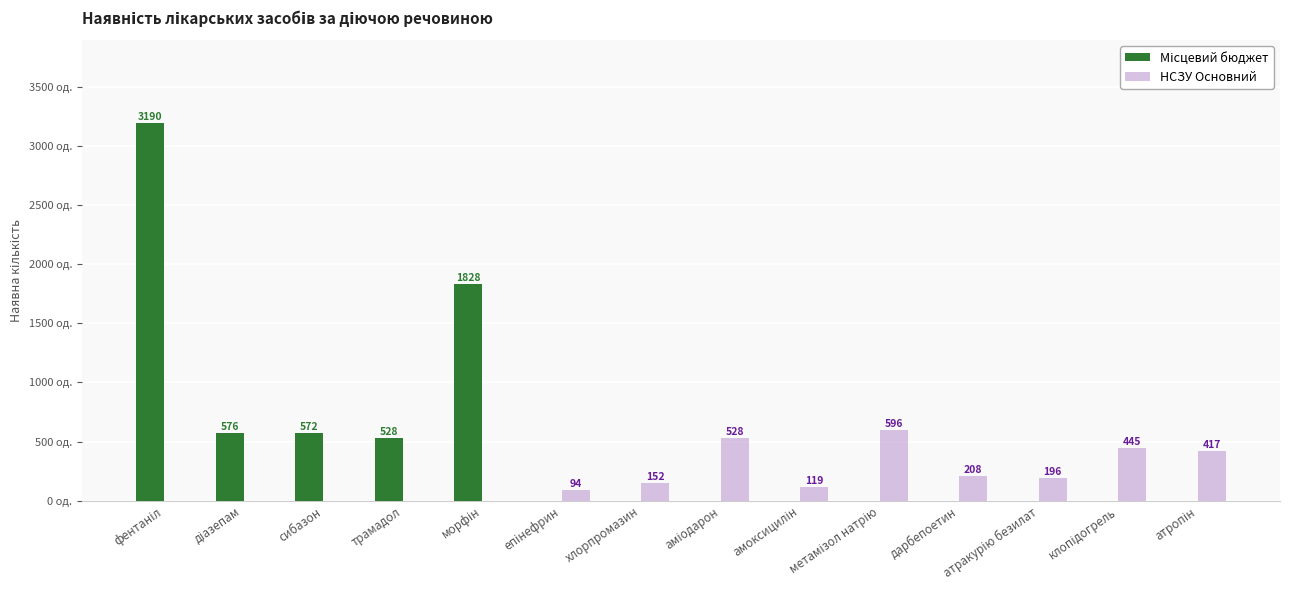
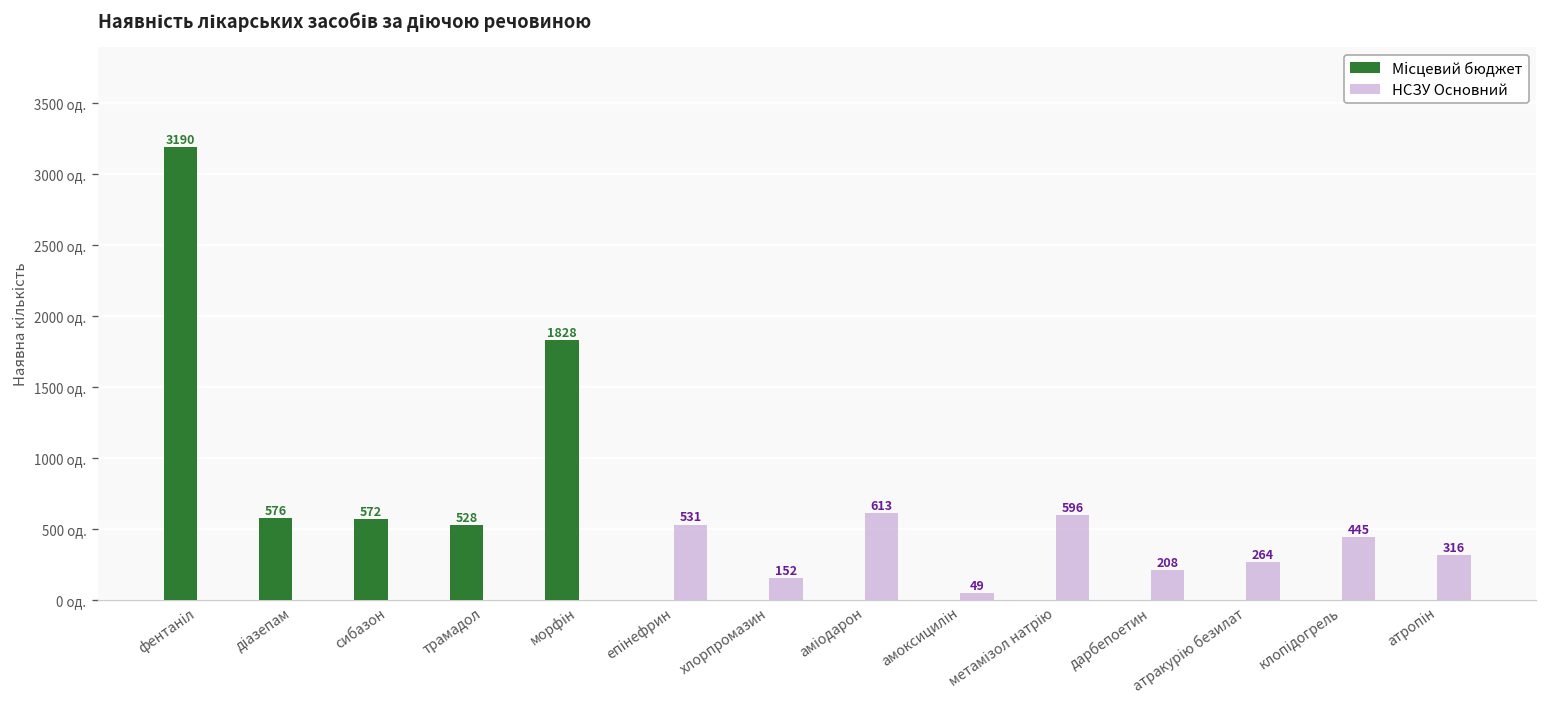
НСЗУ Основний, епінефрин: 94 -> 531
НСЗУ Основний, аміодарон: 528 -> 613
НСЗУ Основний, амоксицилін: 119 -> 49
НСЗУ Основний, атракурію безилат: 196 -> 264
НСЗУ Основний, атропін: 417 -> 316
